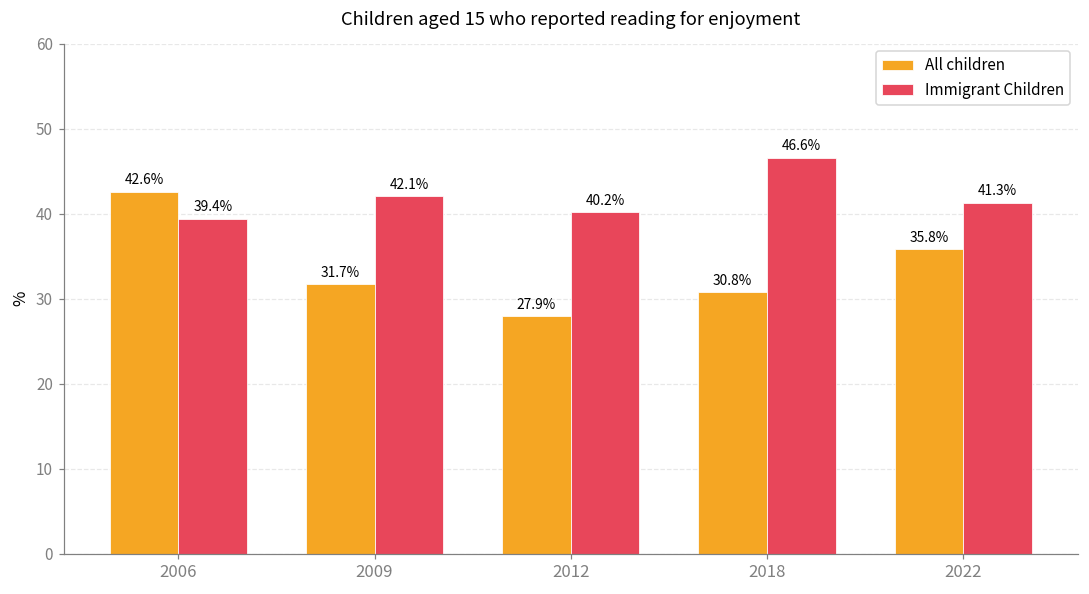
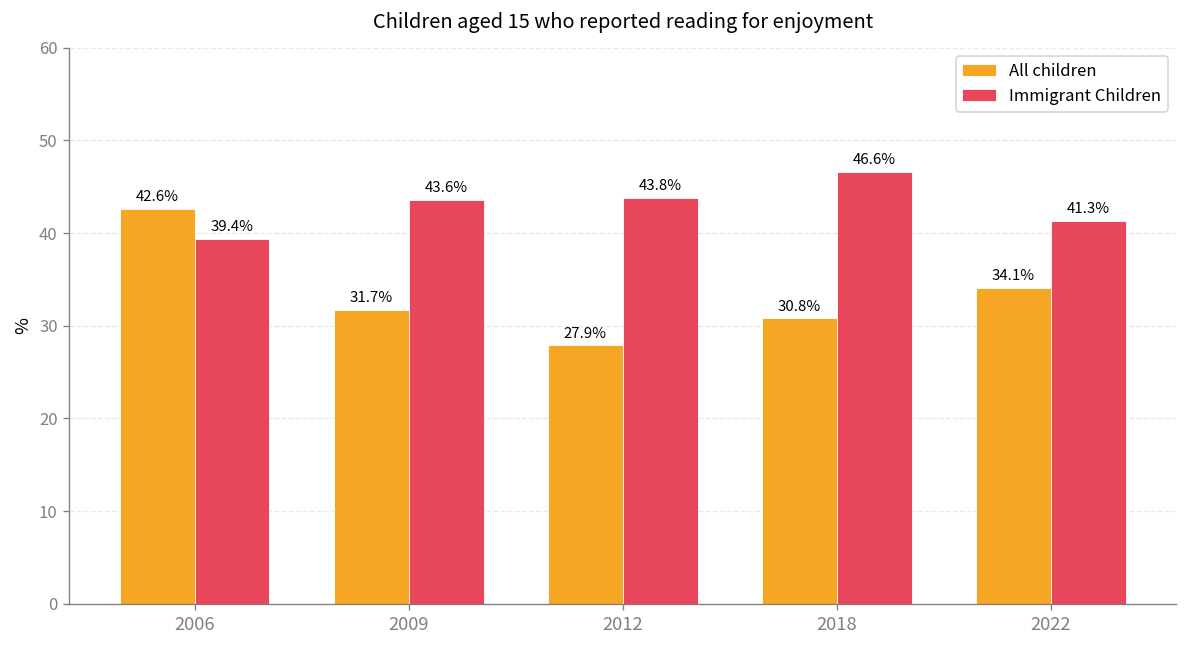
Immigrant Children, 2009: 42.1% -> 43.6%
Immigrant Children, 2012: 40.2% -> 43.8%
All children, 2022: 35.8% -> 34.1%
